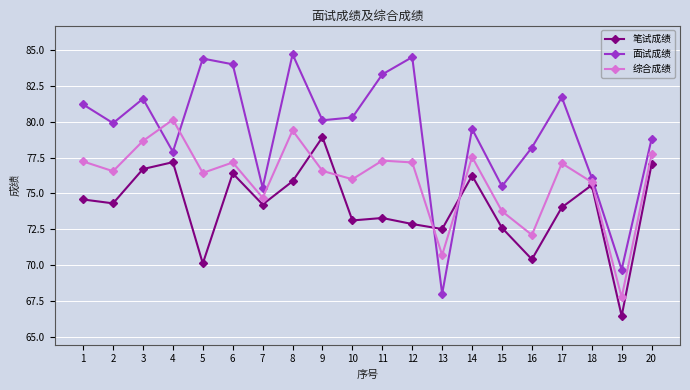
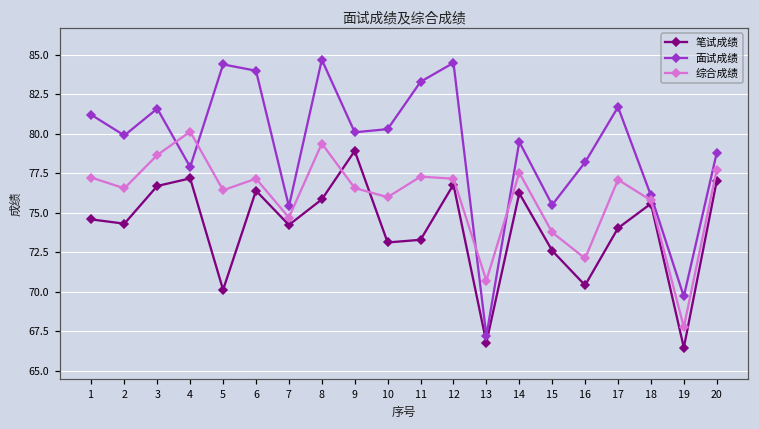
笔试成绩, 12: 72.9 -> 76.8
笔试成绩, 13: 72.5 -> 66.8
面试成绩, 13: 68.0 -> 67.2
